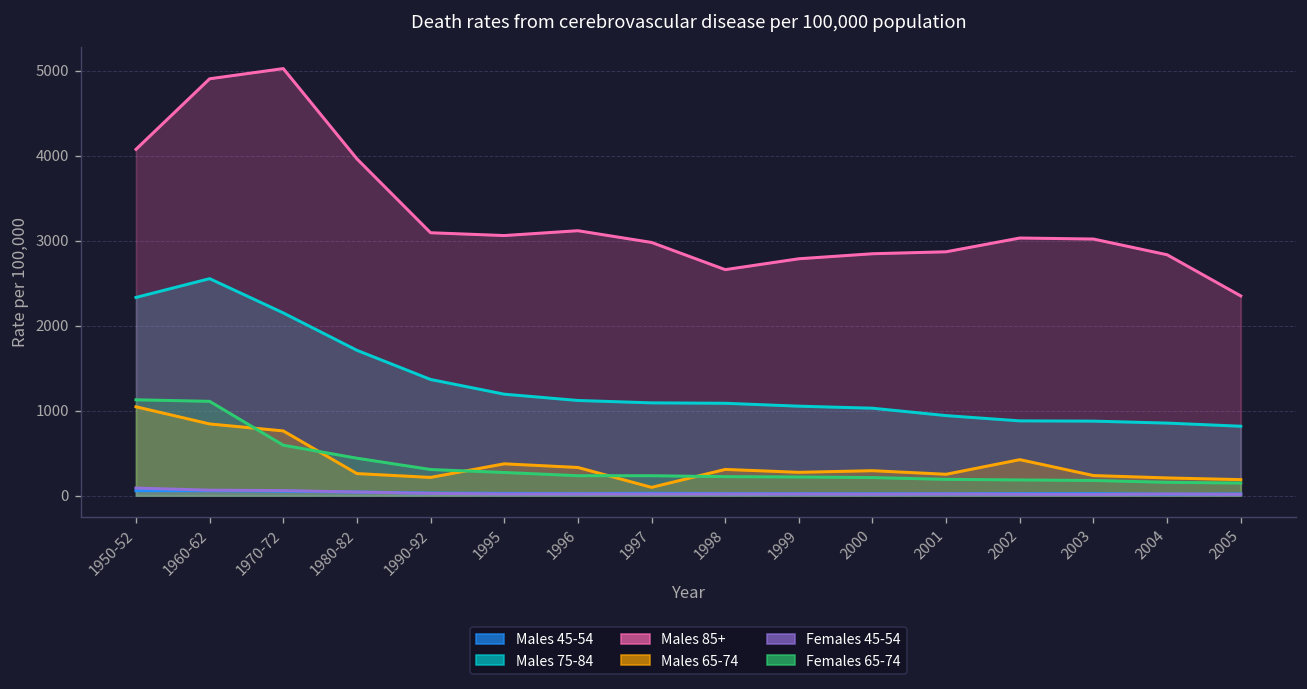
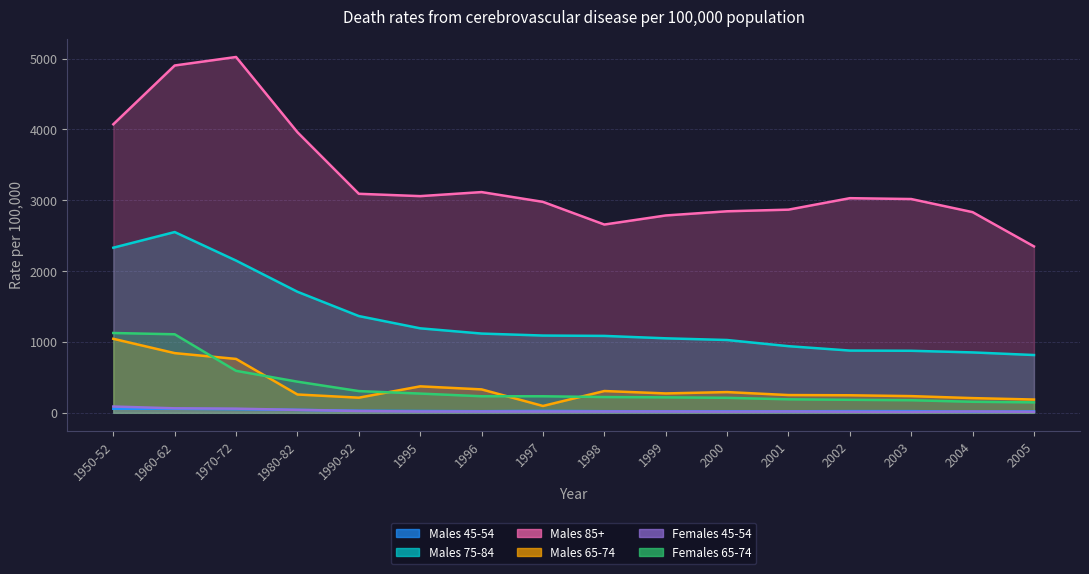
Males 65-74, 2002: 400 -> 200
